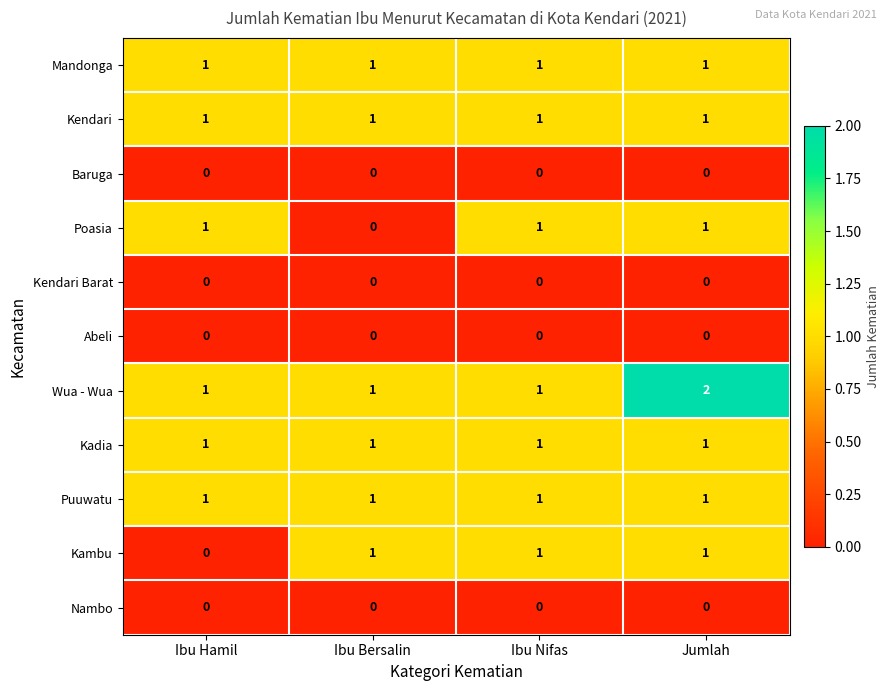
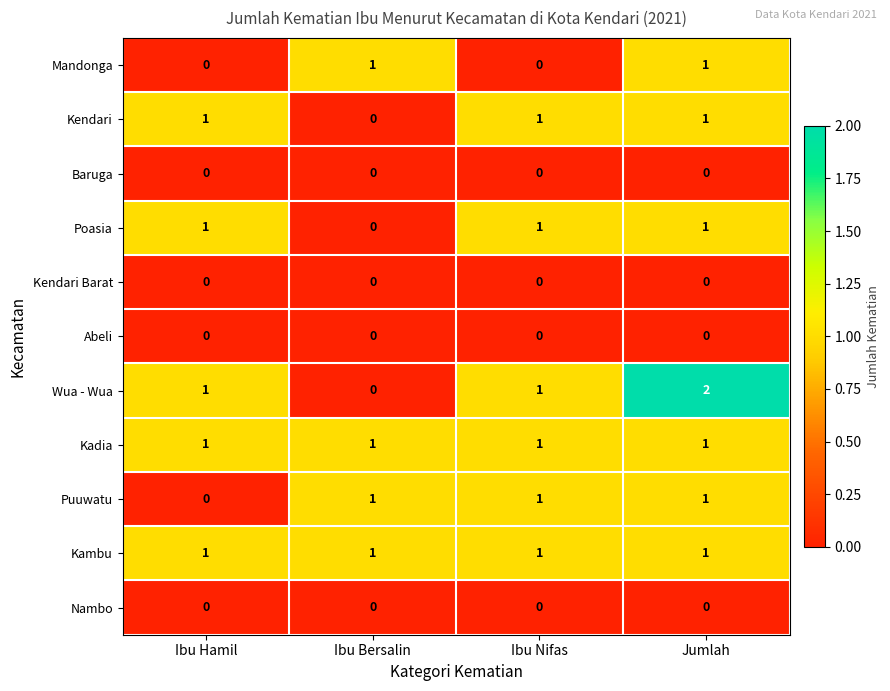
Mandonga, Ibu Hamil: 1 -> 0
Mandonga, Ibu Nifas: 1 -> 0
Kendari, Ibu Bersalin: 1 -> 0
Wua - Wua, Ibu Bersalin: 1 -> 0
Puuwatu, Ibu Hamil: 1 -> 0
Kambu, Ibu Hamil: 0 -> 1
